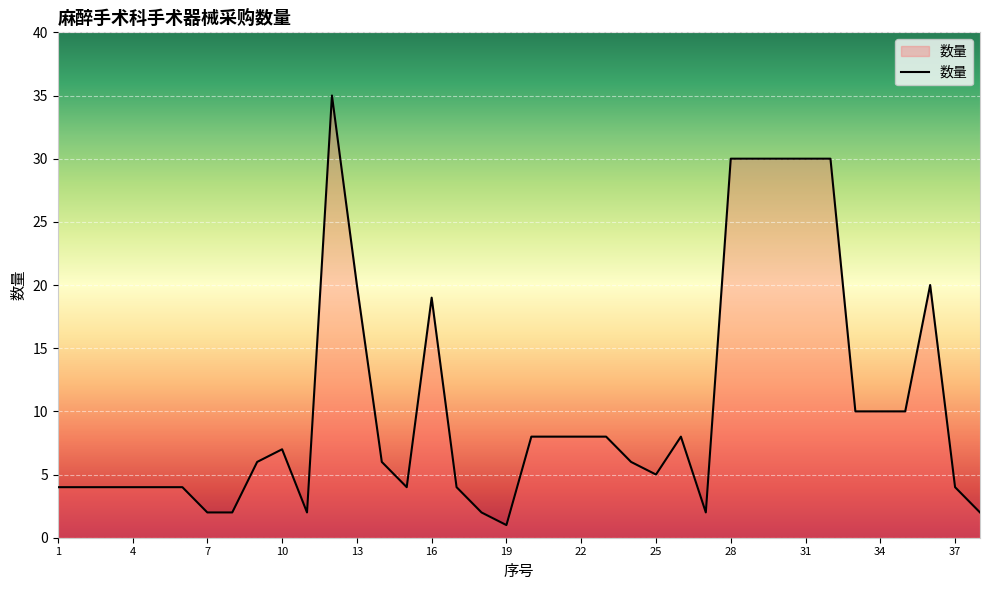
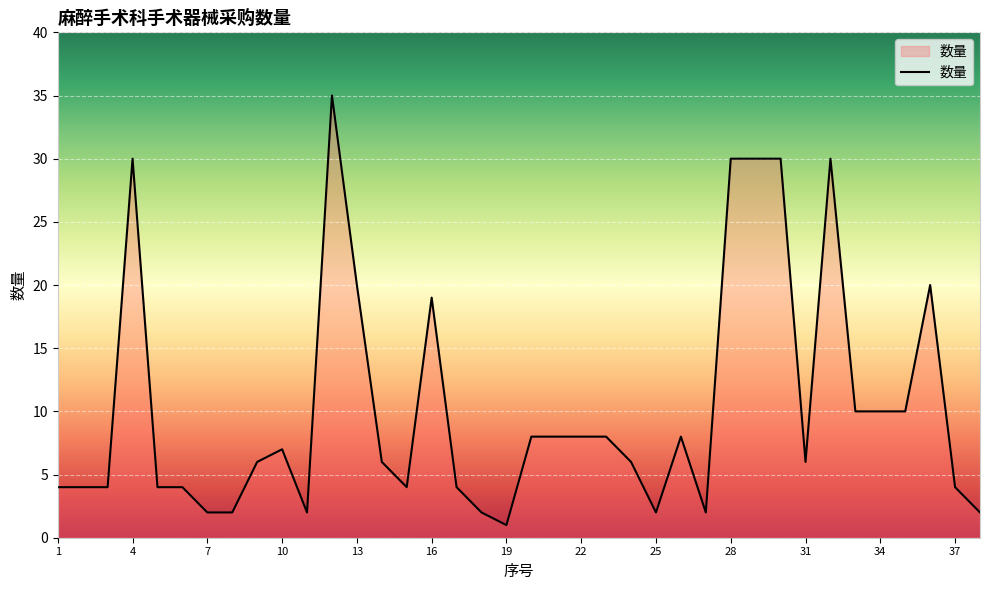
4: 4 -> 30
25: 5 -> 2
31: 30 -> 6
